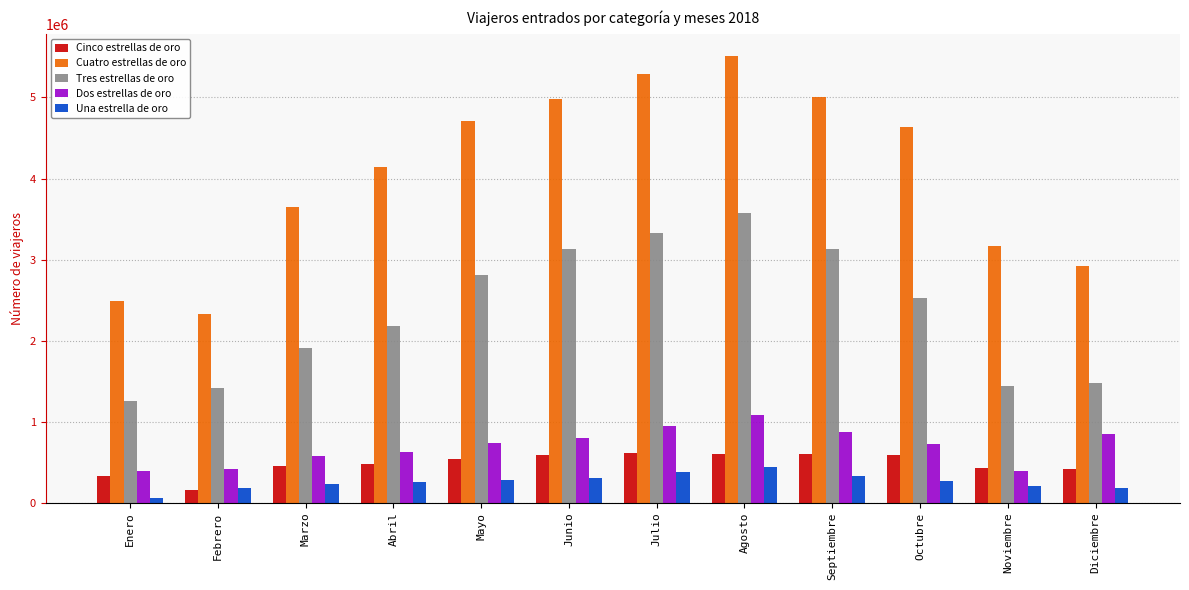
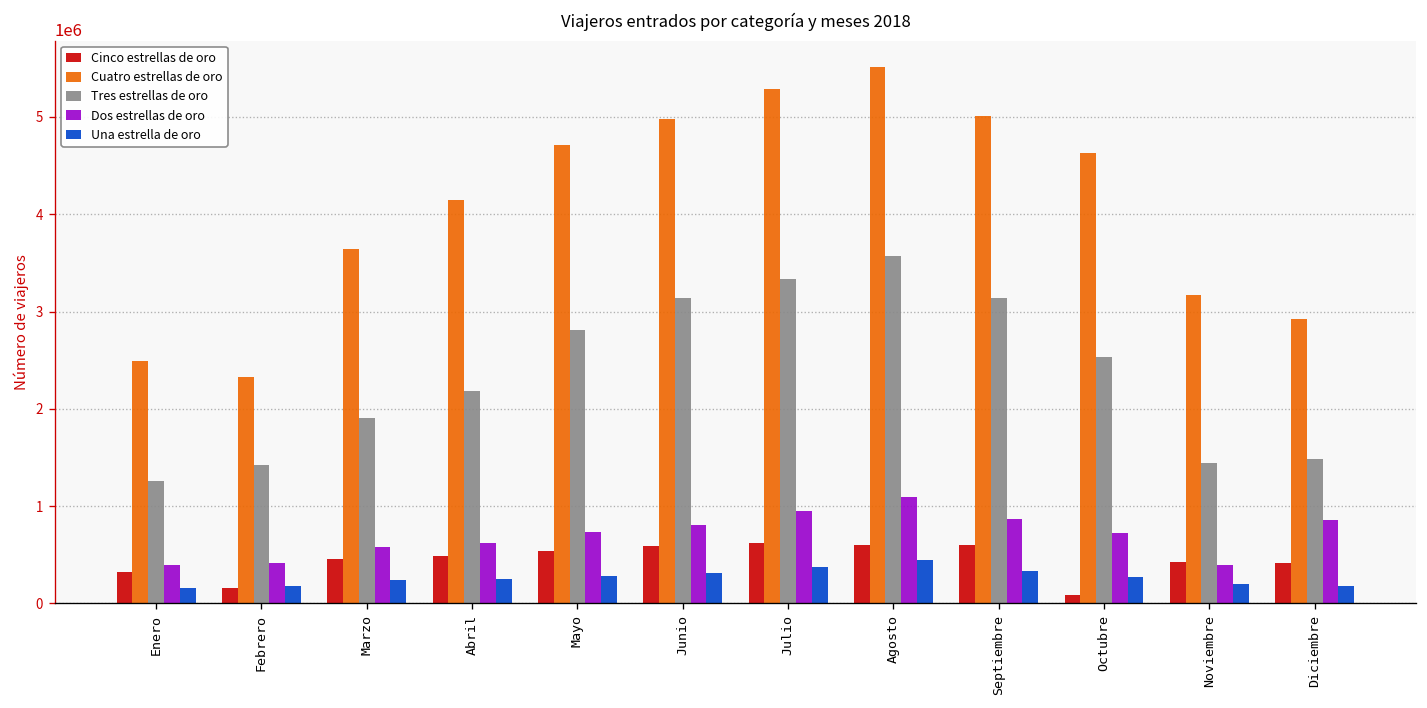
Una estrella de oro, Enero: 100000 -> 200000
Cinco estrellas de oro, Octubre: 600000 -> 100000
